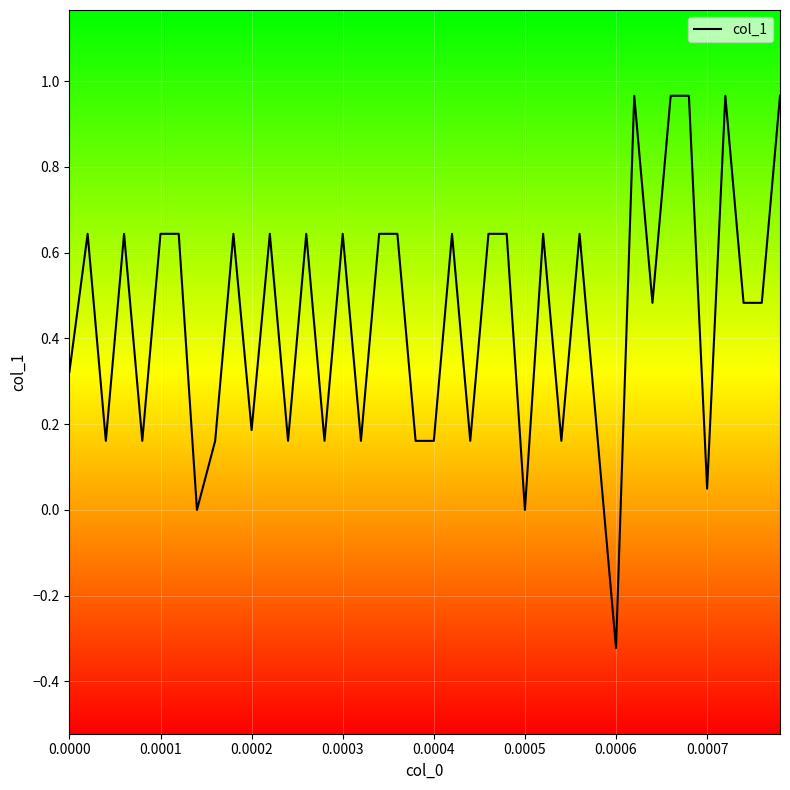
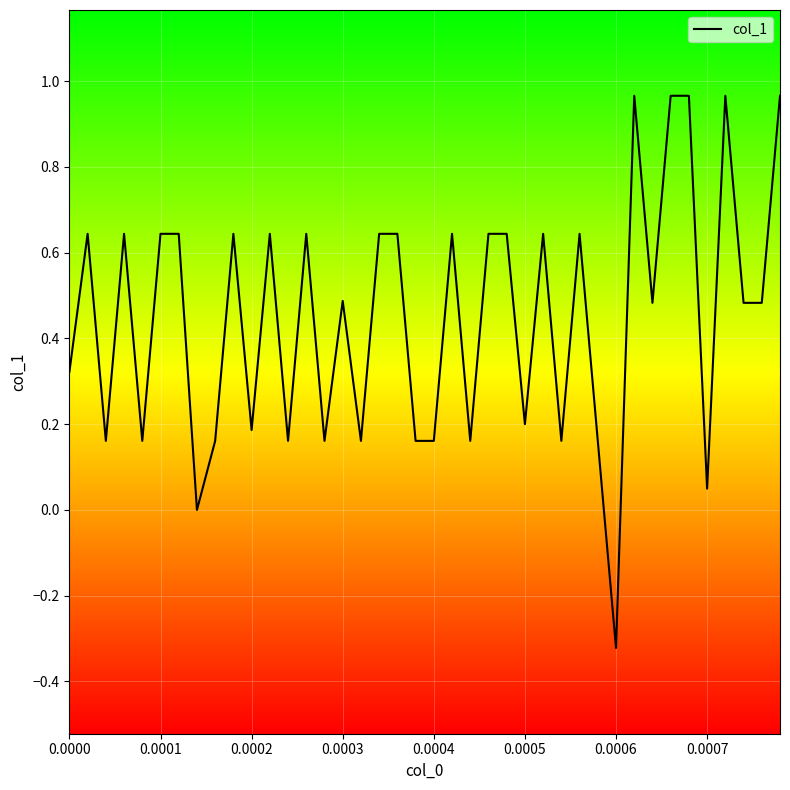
0.0003: 0.64 -> 0.49
0.0005: 0.0 -> 0.2
